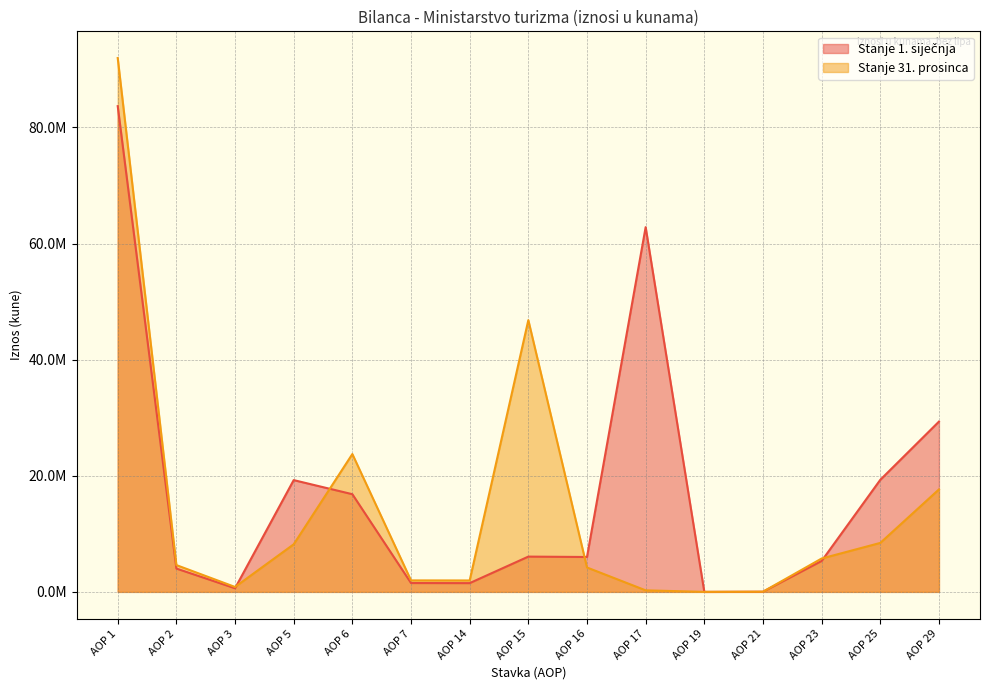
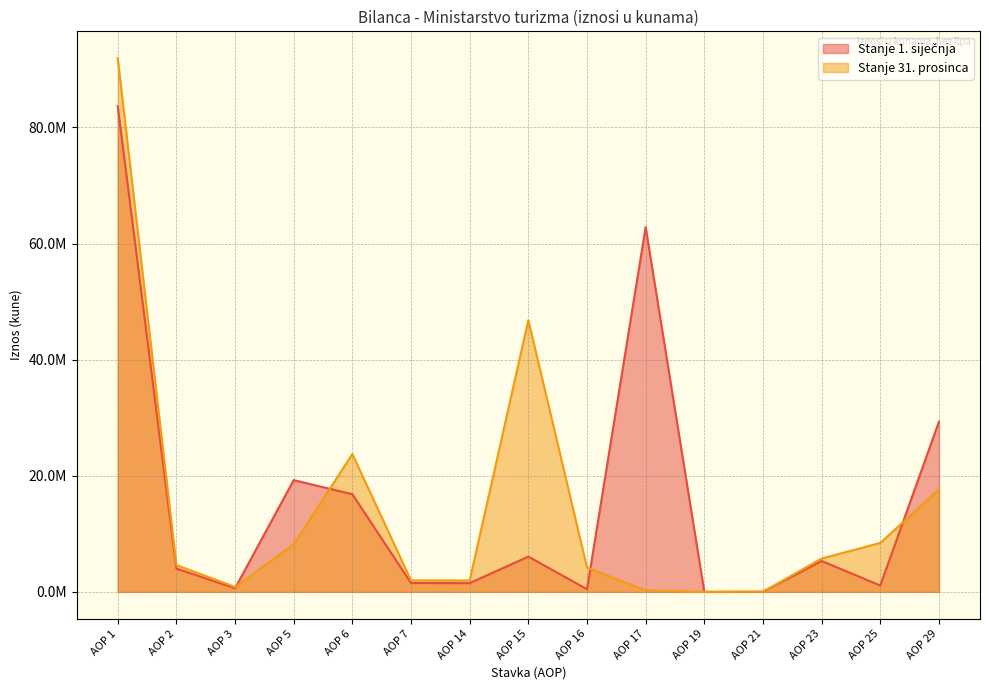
Stanje 1. siječnja, AOP 16: 6000000 -> 0
Stanje 1. siječnja, AOP 25: 19000000 -> 1000000
